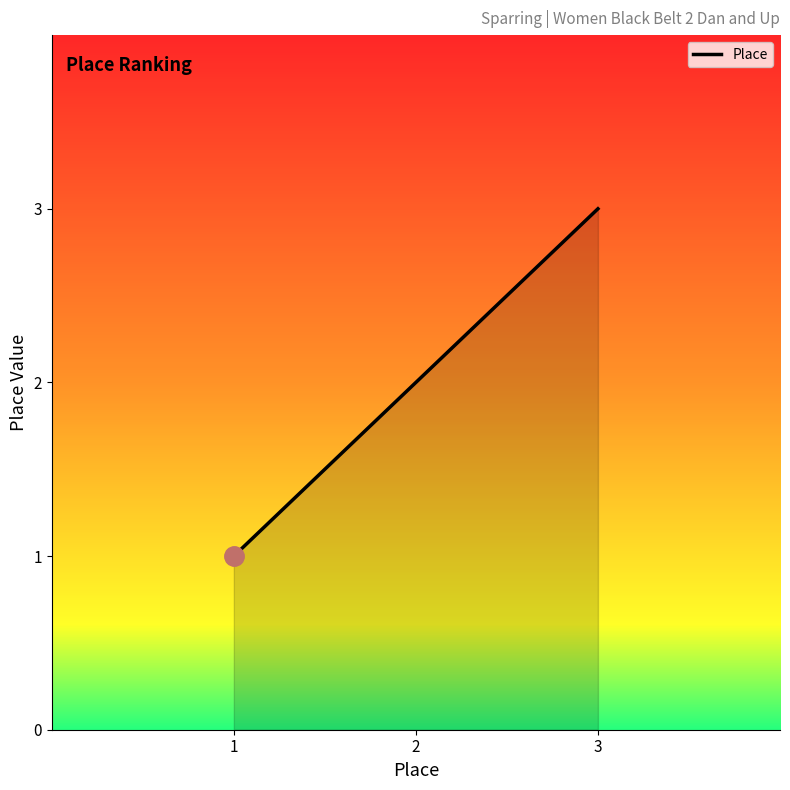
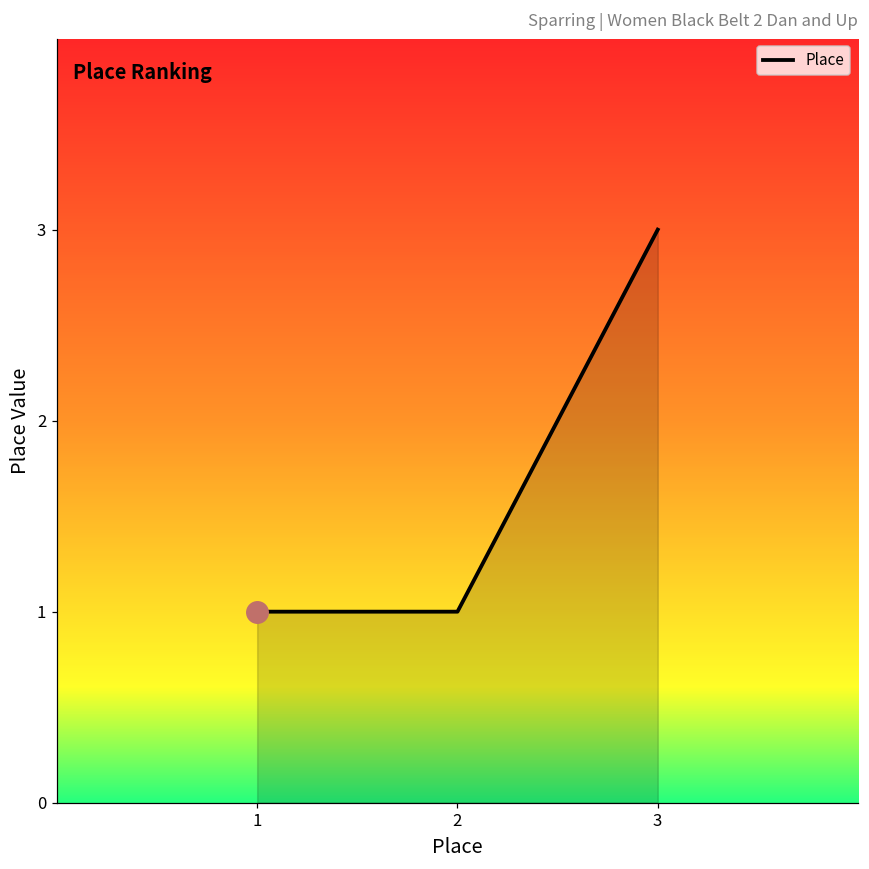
Place, 2: 2 -> 1
